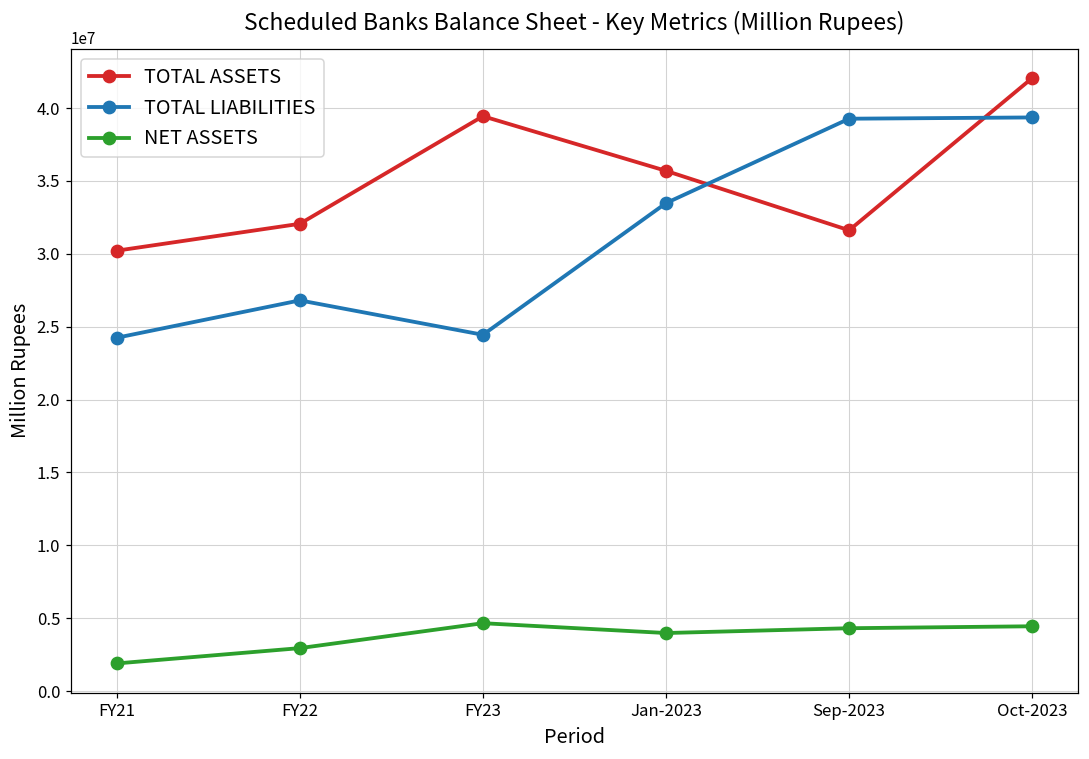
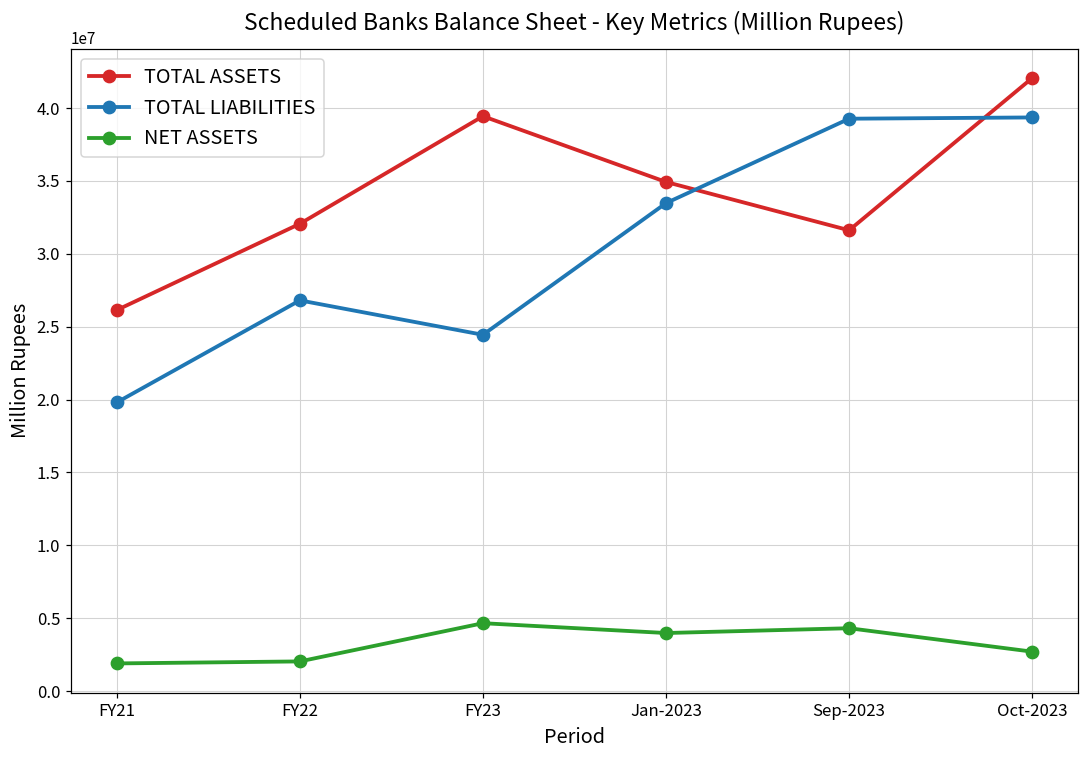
TOTAL ASSETS, FY21: 30200000 -> 26100000
TOTAL LIABILITIES, FY21: 24200000 -> 19800000
NET ASSETS, FY22: 2900000 -> 2000000
TOTAL ASSETS, Jan-2023: 35700000 -> 34900000
NET ASSETS, Oct-2023: 4400000 -> 2700000
